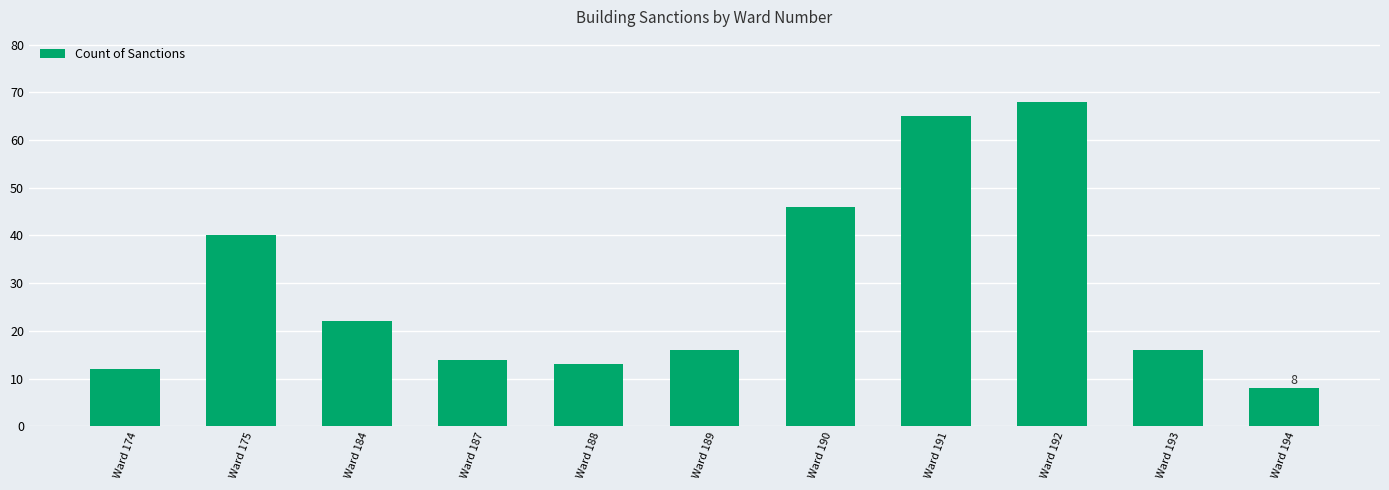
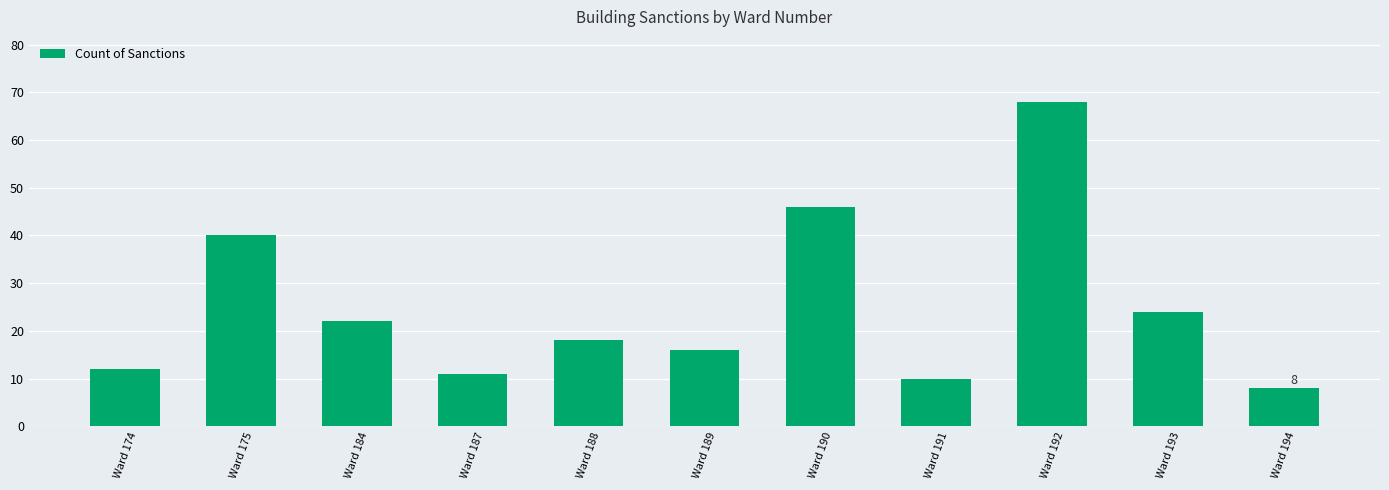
Ward 187: 14 -> 11
Ward 188: 13 -> 18
Ward 191: 65 -> 10
Ward 193: 16 -> 24
